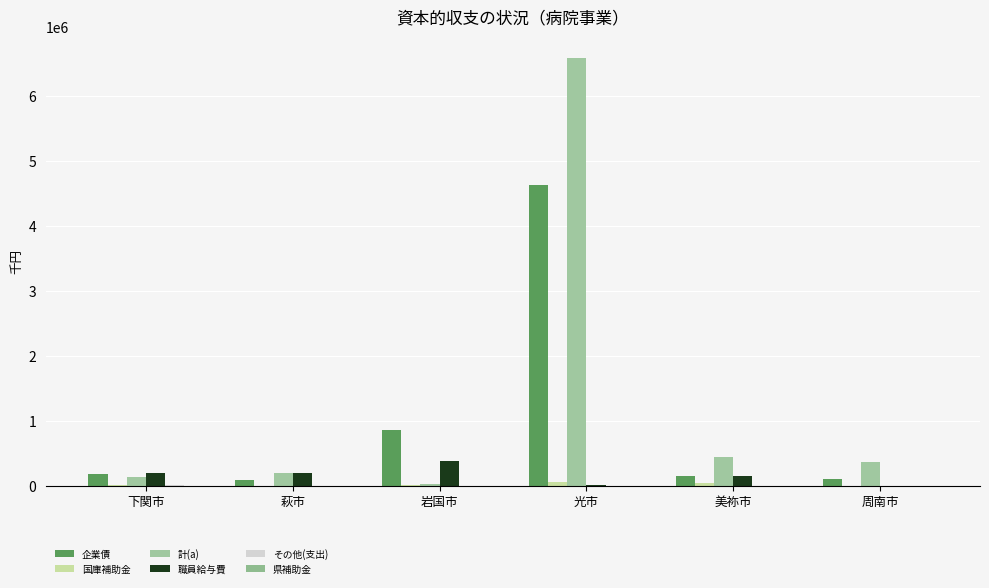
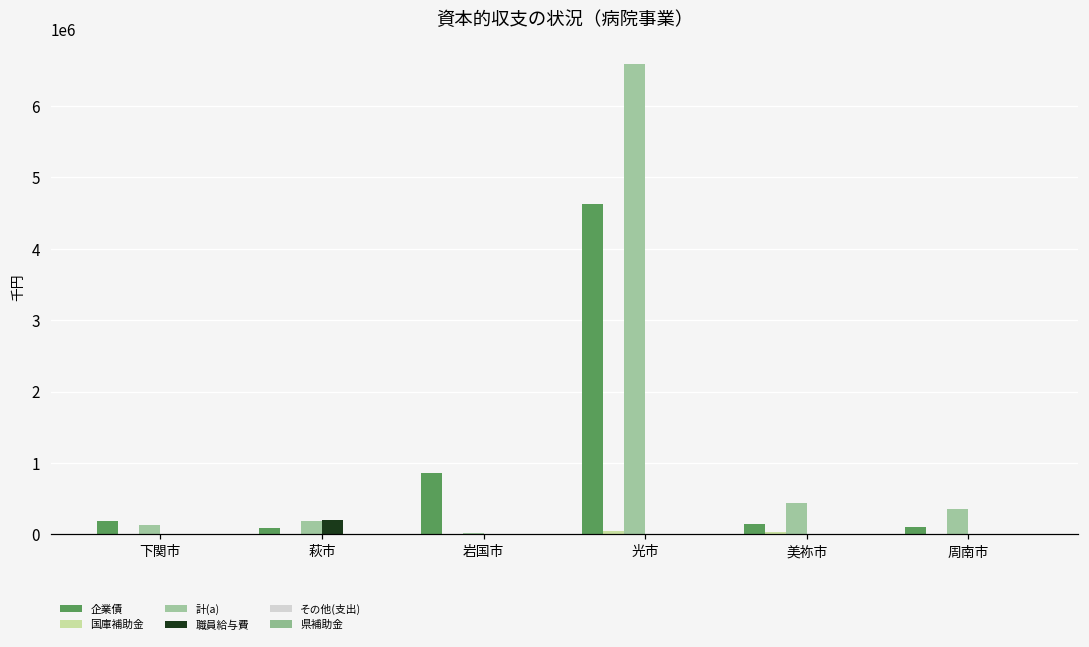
職員給与費, 下関市: 200000 -> 0
職員給与費, 岩国市: 400000 -> 0
職員給与費, 美祢市: 100000 -> 0
